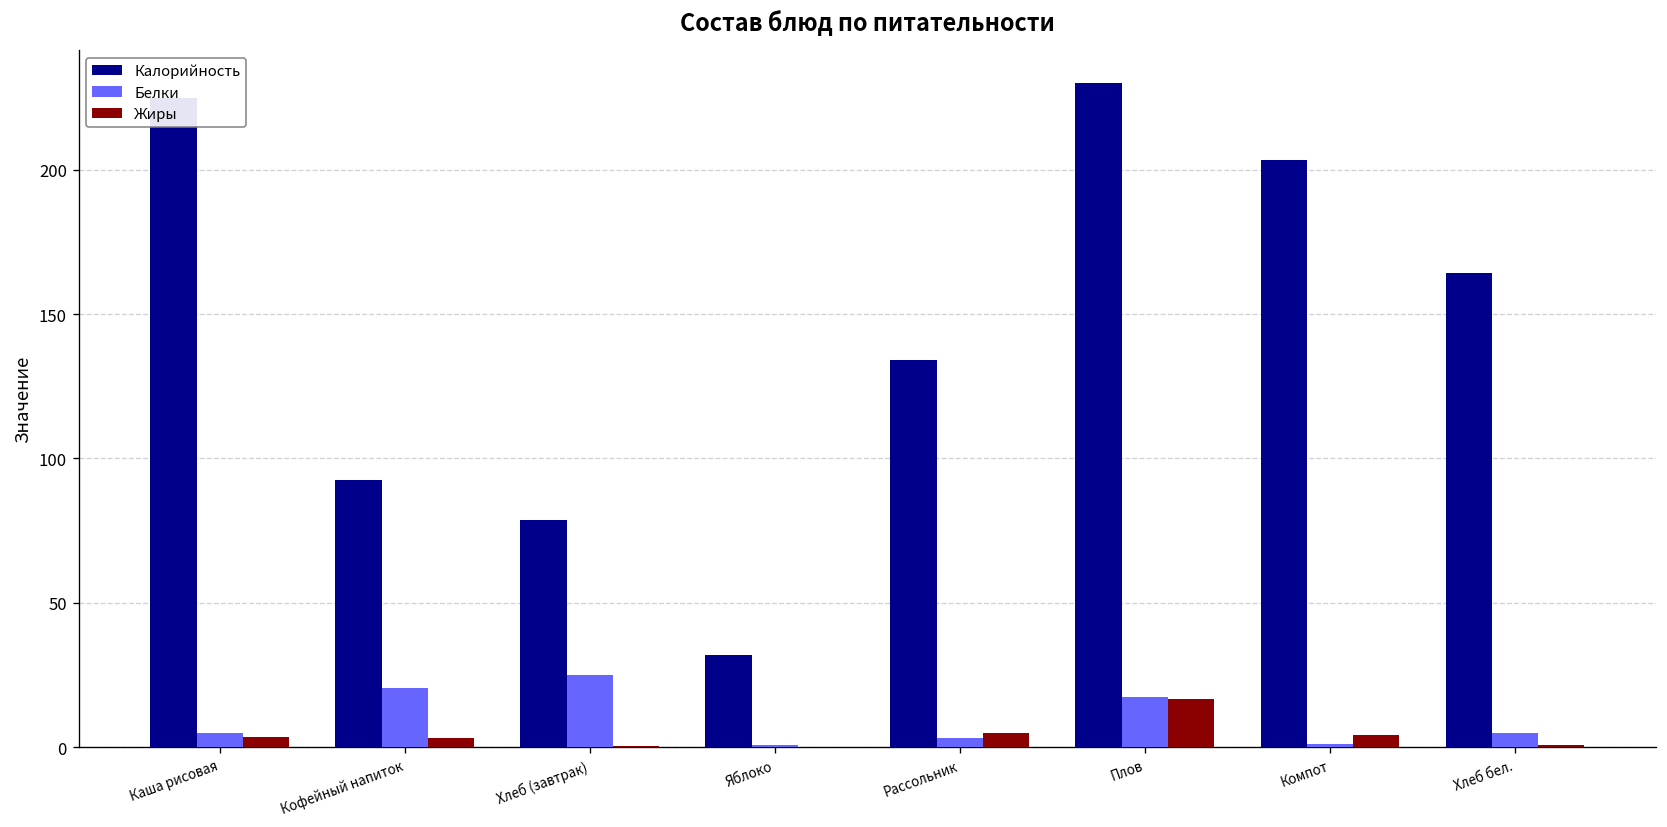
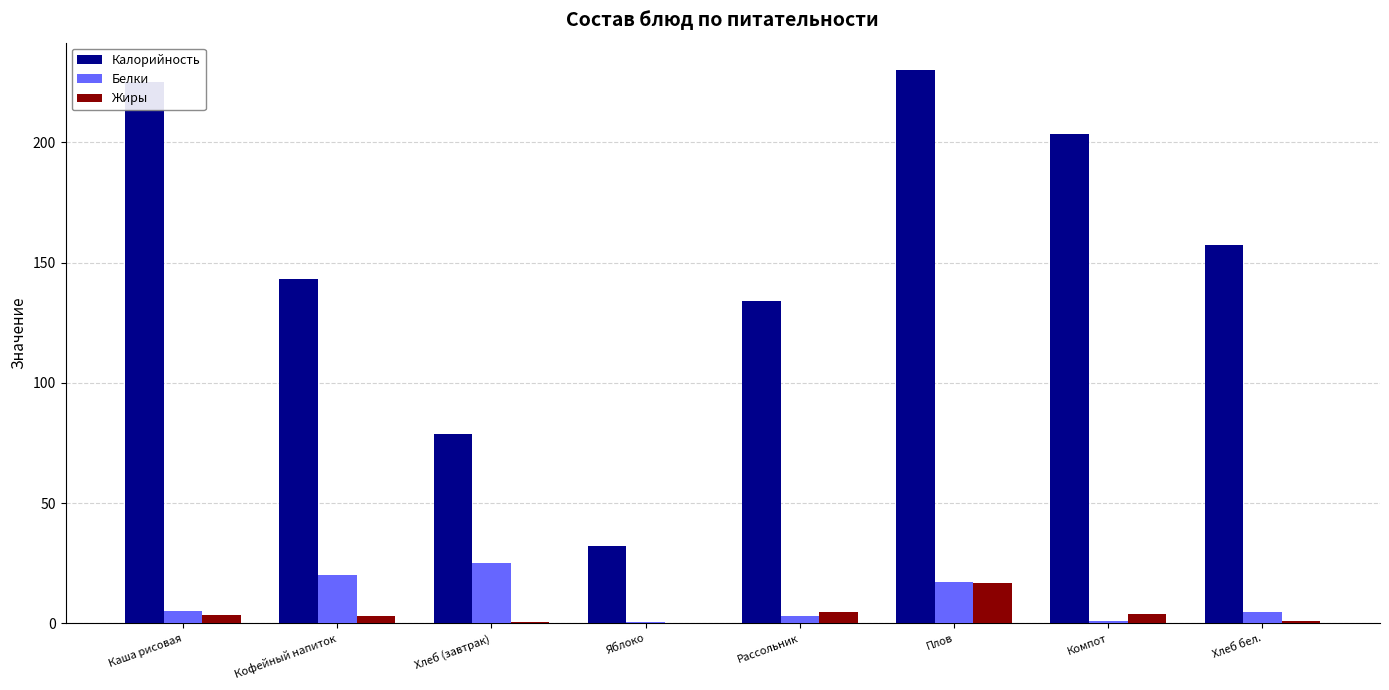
Калорийность, Кофейный напиток: 92 -> 143
Калорийность, Хлеб бел.: 164 -> 157
